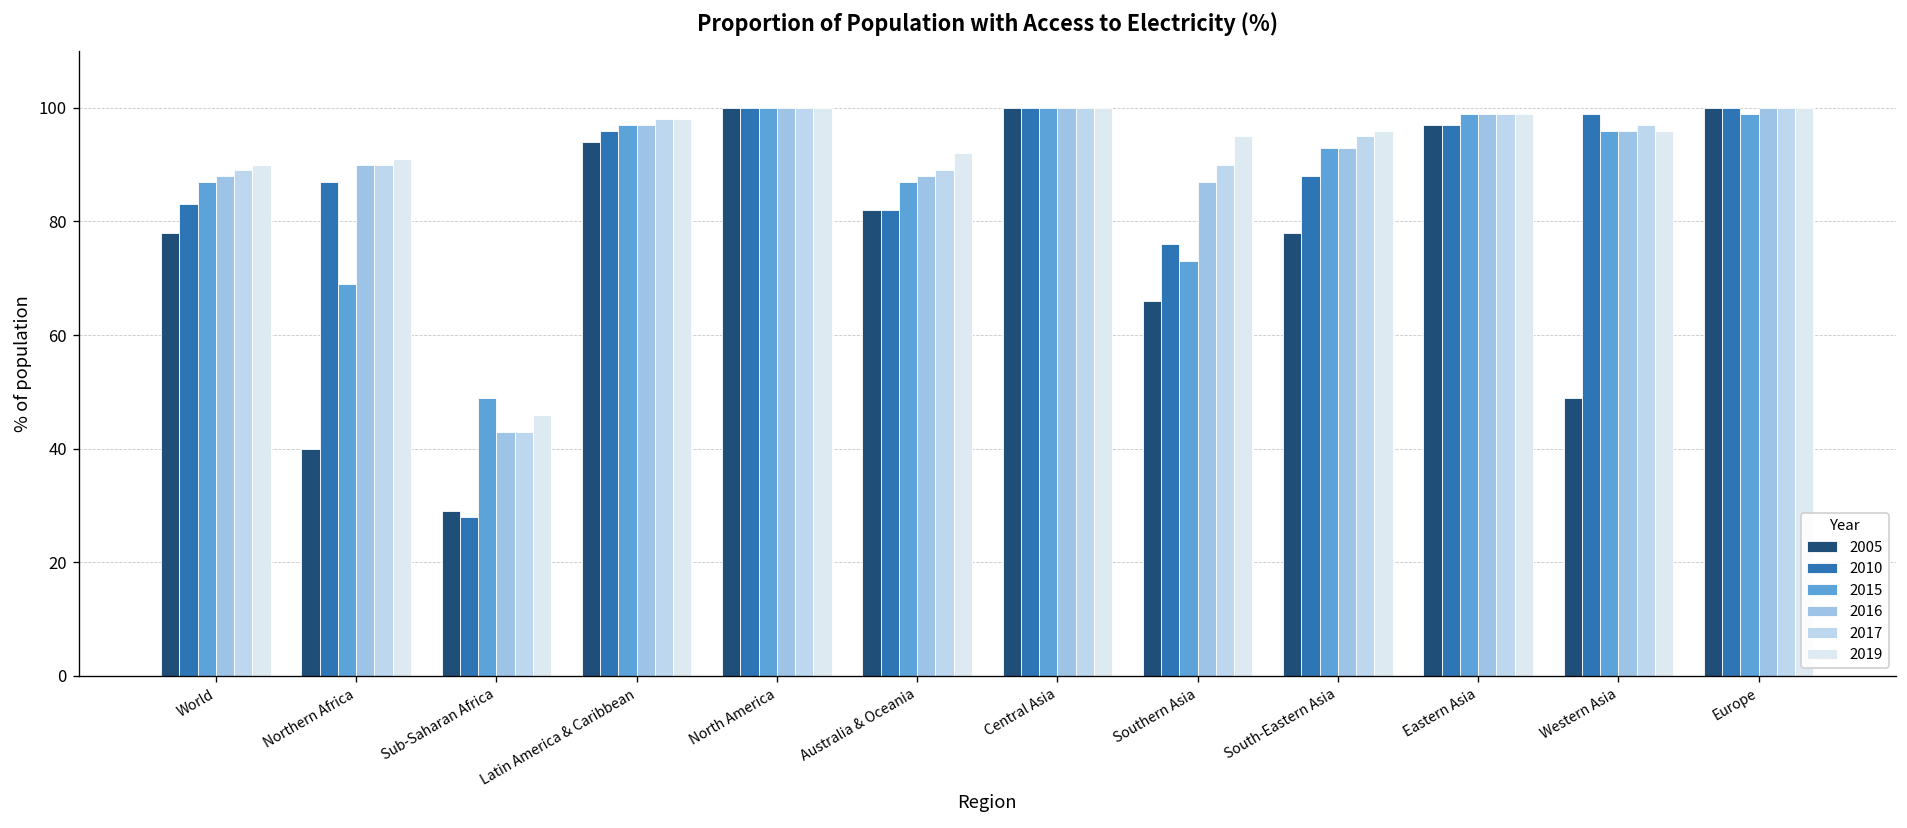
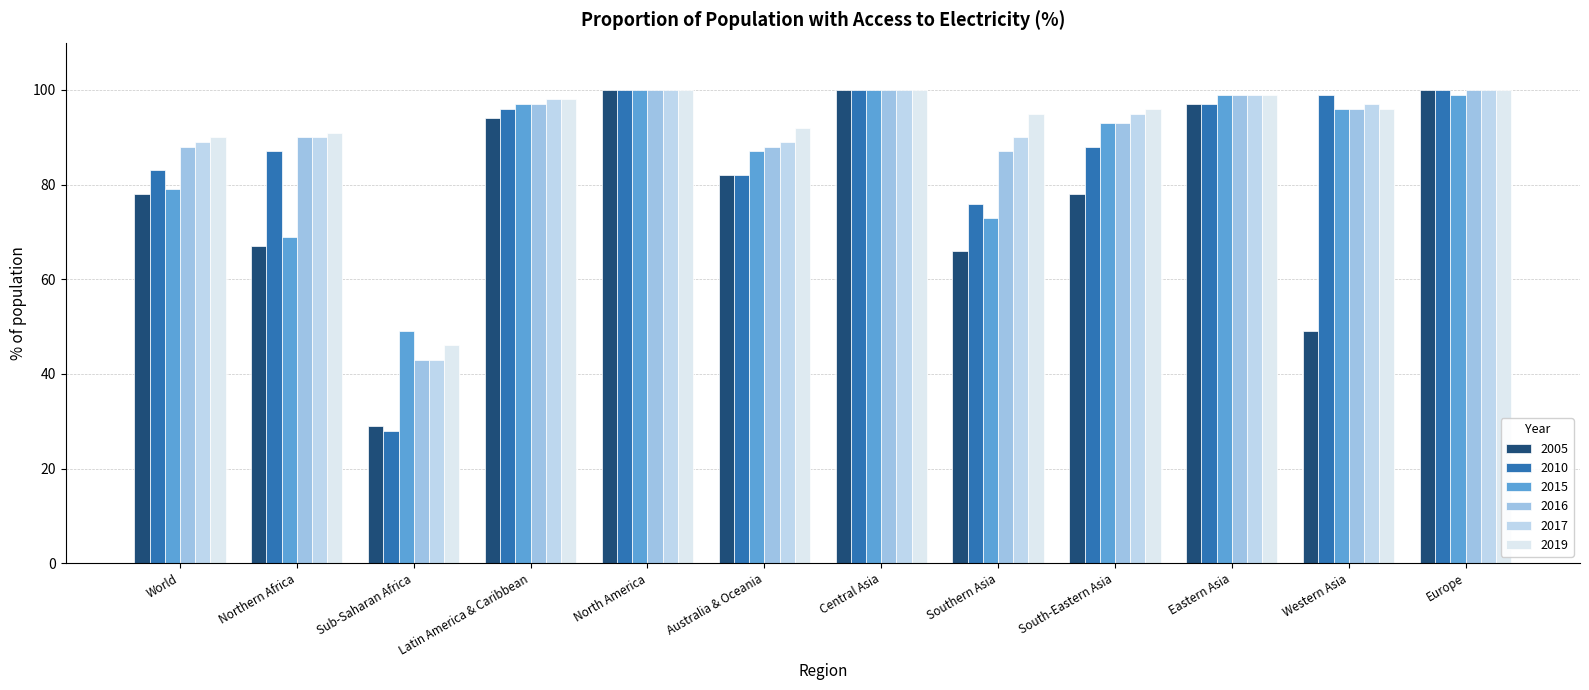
2015, World: 87 -> 79
2005, Northern Africa: 40 -> 67
